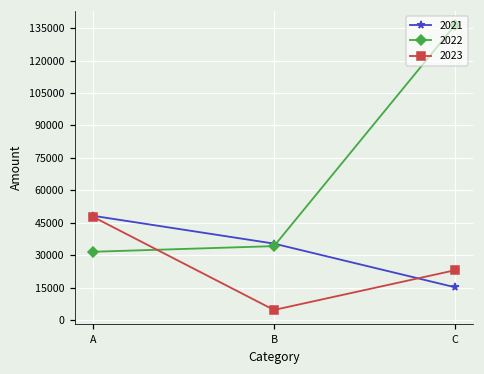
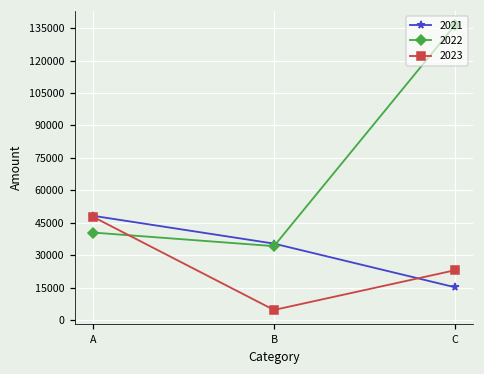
2022, A: 32000 -> 41000
